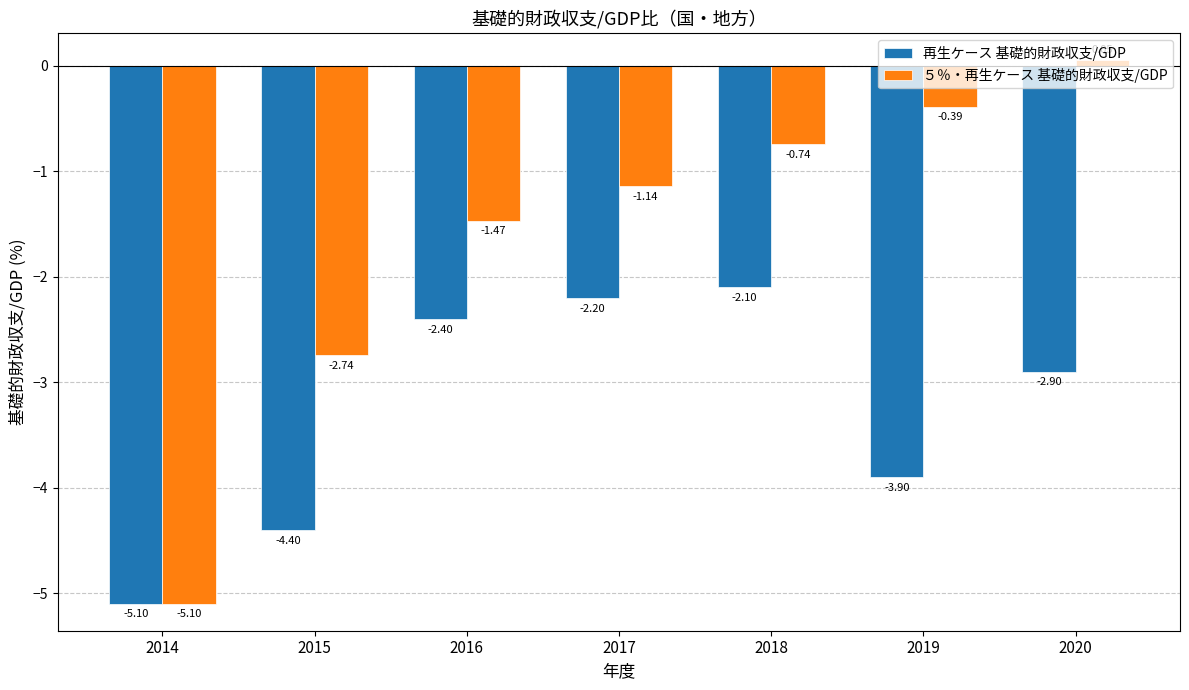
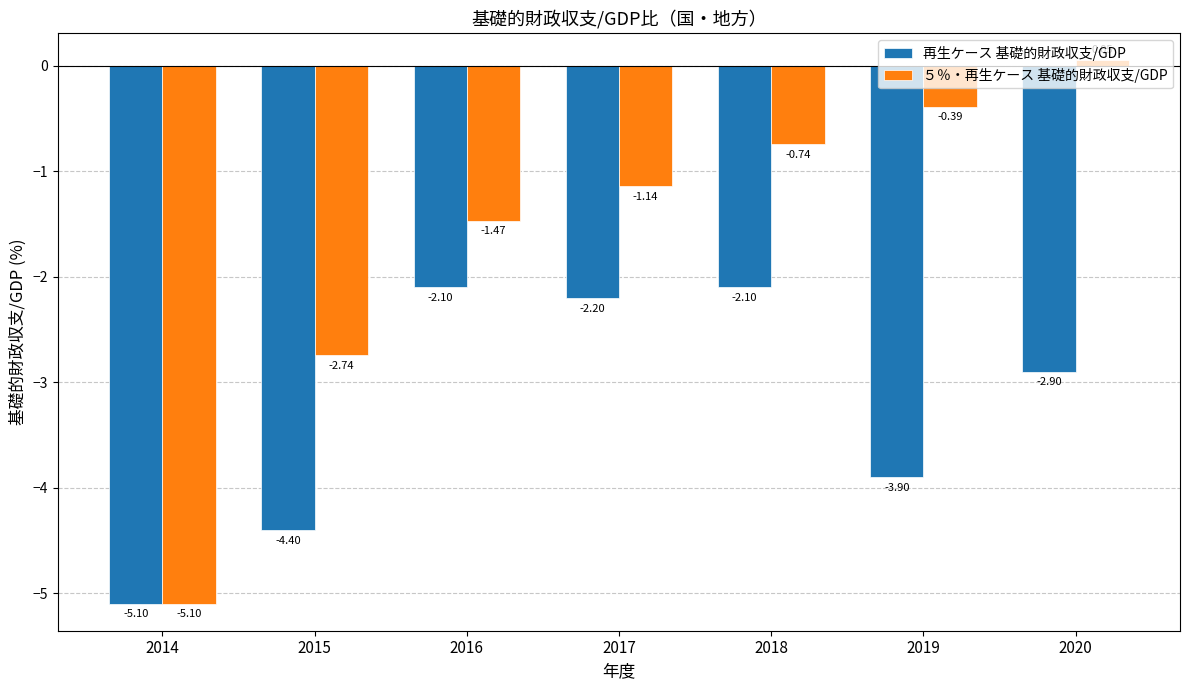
再生ケース 基礎的財政収支/GDP, 2016: -2.40 -> -2.10
